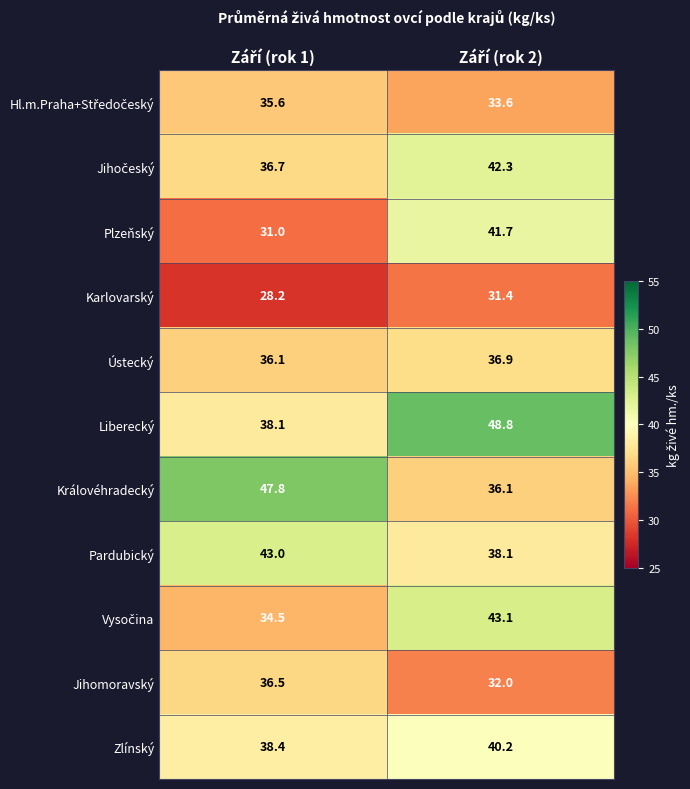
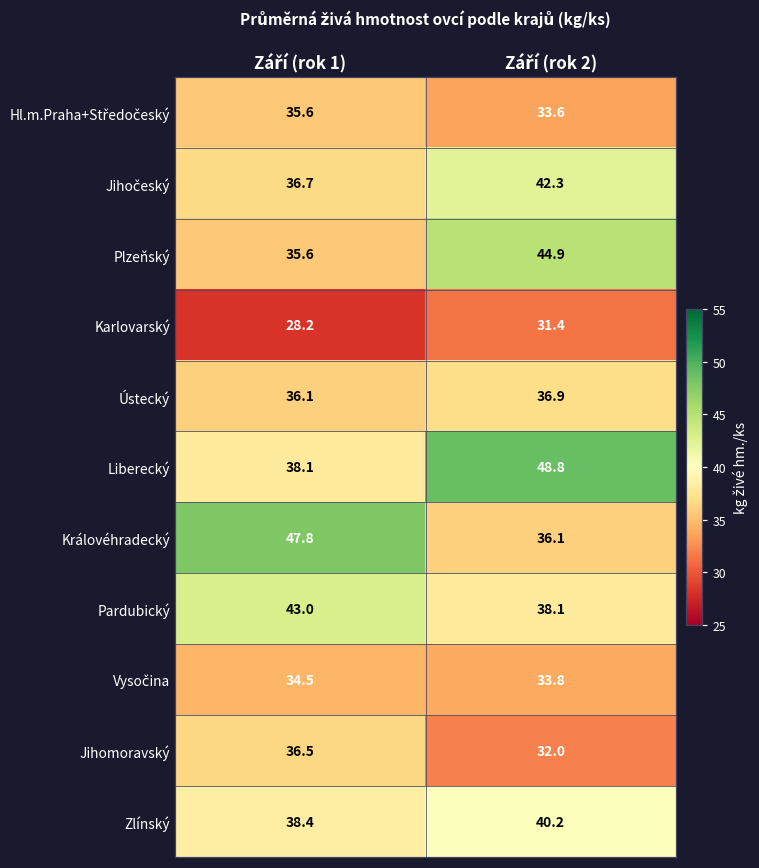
Plzeňský, Září (rok 1): 31.0 -> 35.6
Plzeňský, Září (rok 2): 41.7 -> 44.9
Vysočina, Září (rok 2): 43.1 -> 33.8
